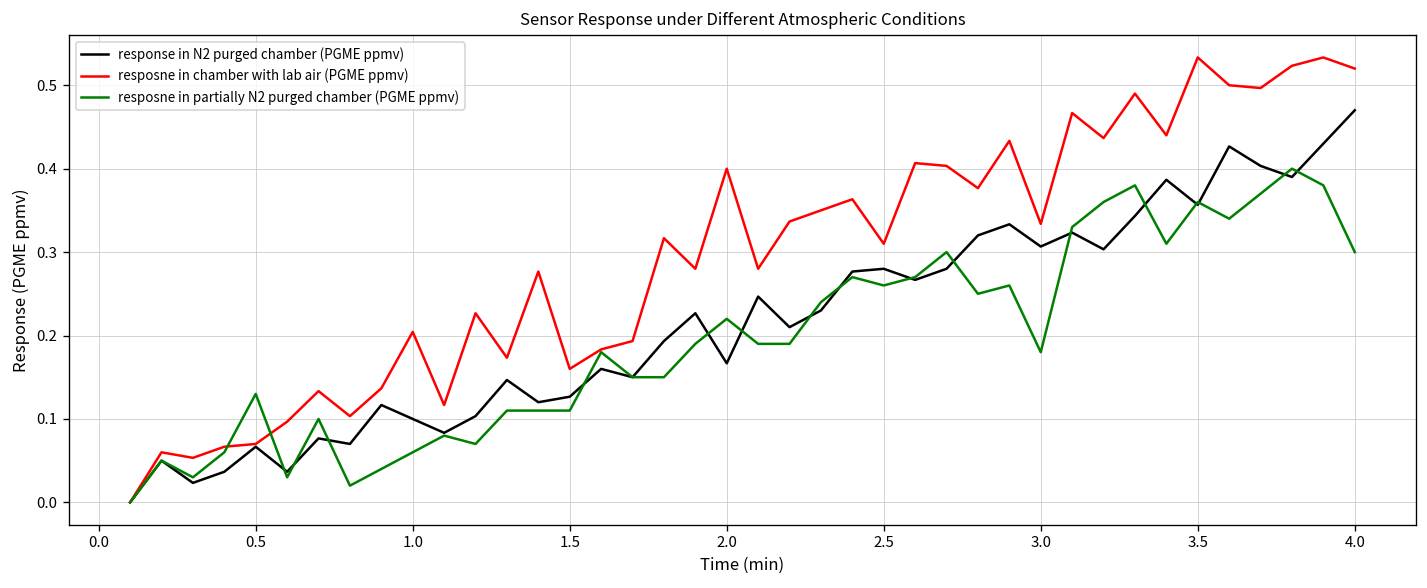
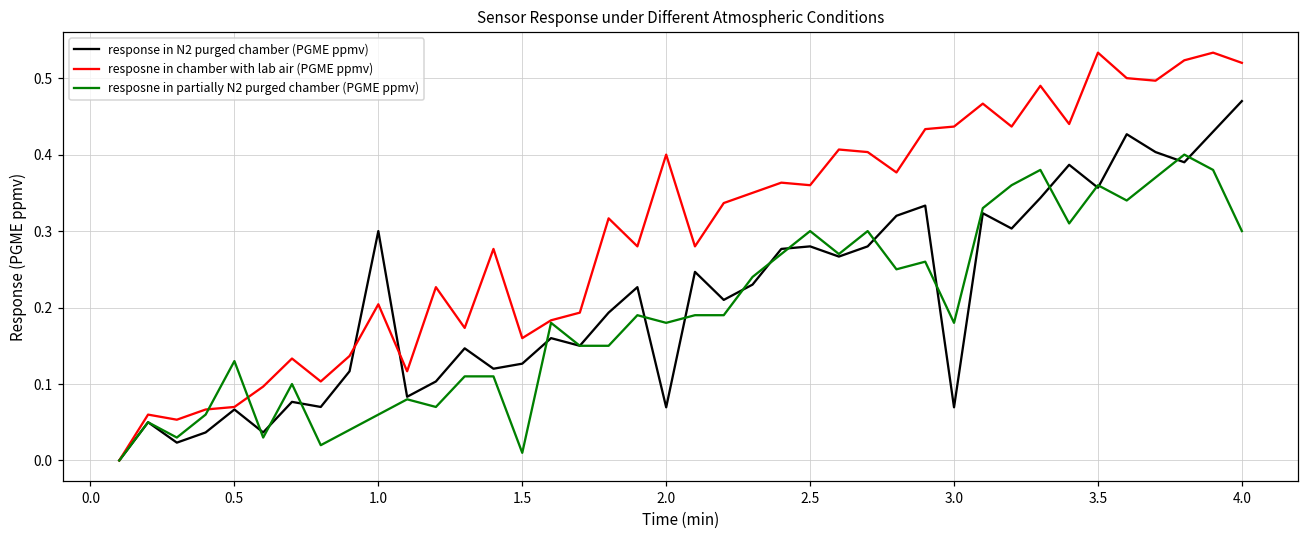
response in N2 purged chamber (PGME ppmv), 1.0: 0.1 -> 0.3
resposne in partially N2 purged chamber (PGME ppmv), 1.5: 0.11 -> 0.01
response in N2 purged chamber (PGME ppmv), 2.0: 0.17 -> 0.07
resposne in partially N2 purged chamber (PGME ppmv), 2.0: 0.22 -> 0.18
resposne in chamber with lab air (PGME ppmv), 2.5: 0.31 -> 0.36
resposne in partially N2 purged chamber (PGME ppmv), 2.5: 0.26 -> 0.30
response in N2 purged chamber (PGME ppmv), 3.0: 0.31 -> 0.07
resposne in chamber with lab air (PGME ppmv), 3.0: 0.33 -> 0.44
